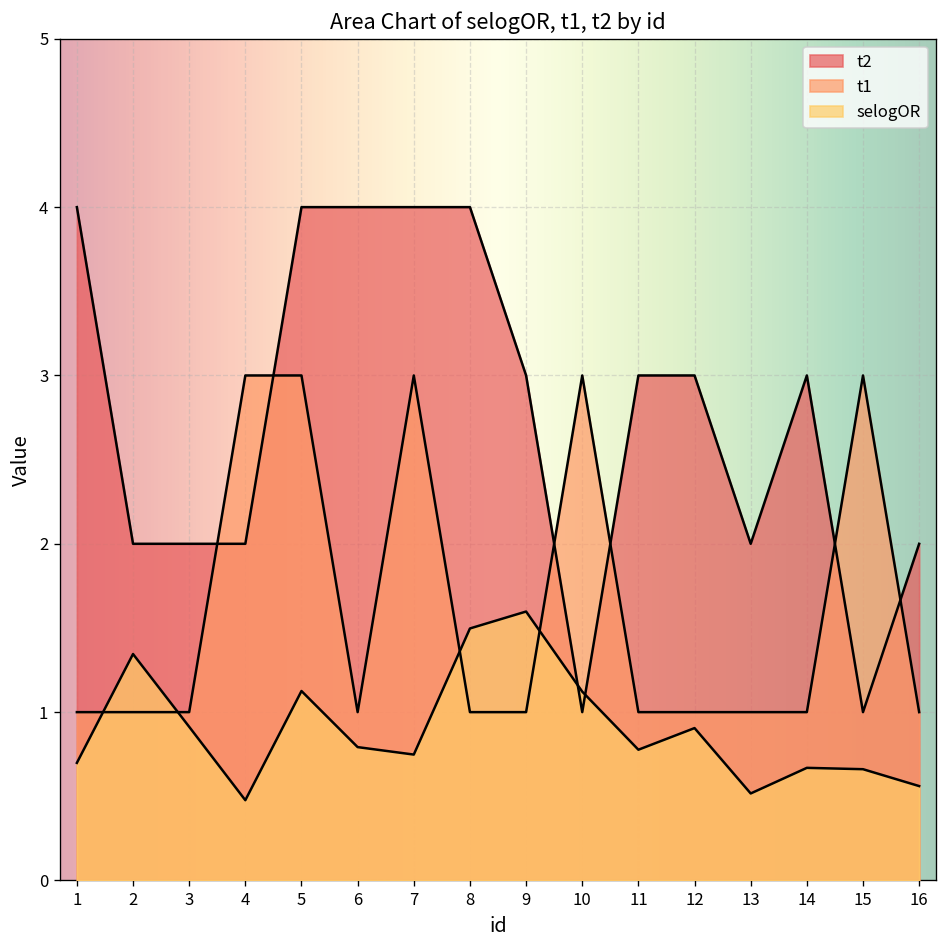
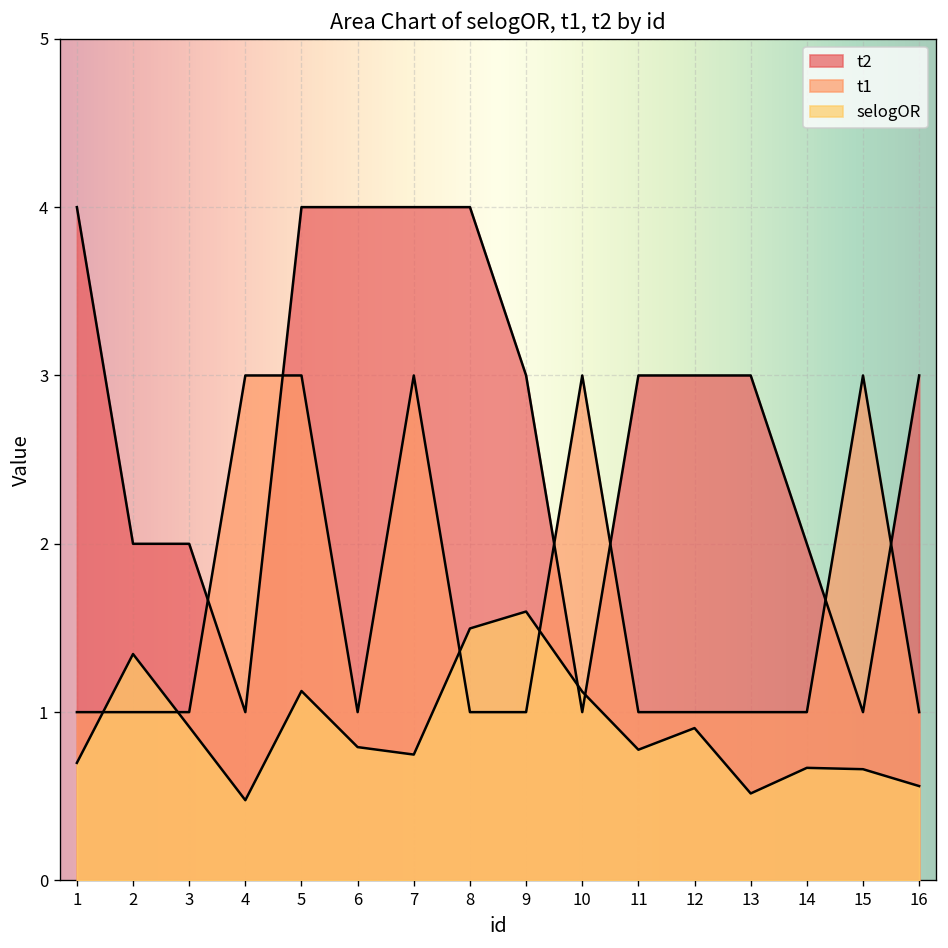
t2, 4: 2 -> 1
t2, 13: 2 -> 3
t2, 14: 3 -> 2
t2, 16: 2 -> 3
